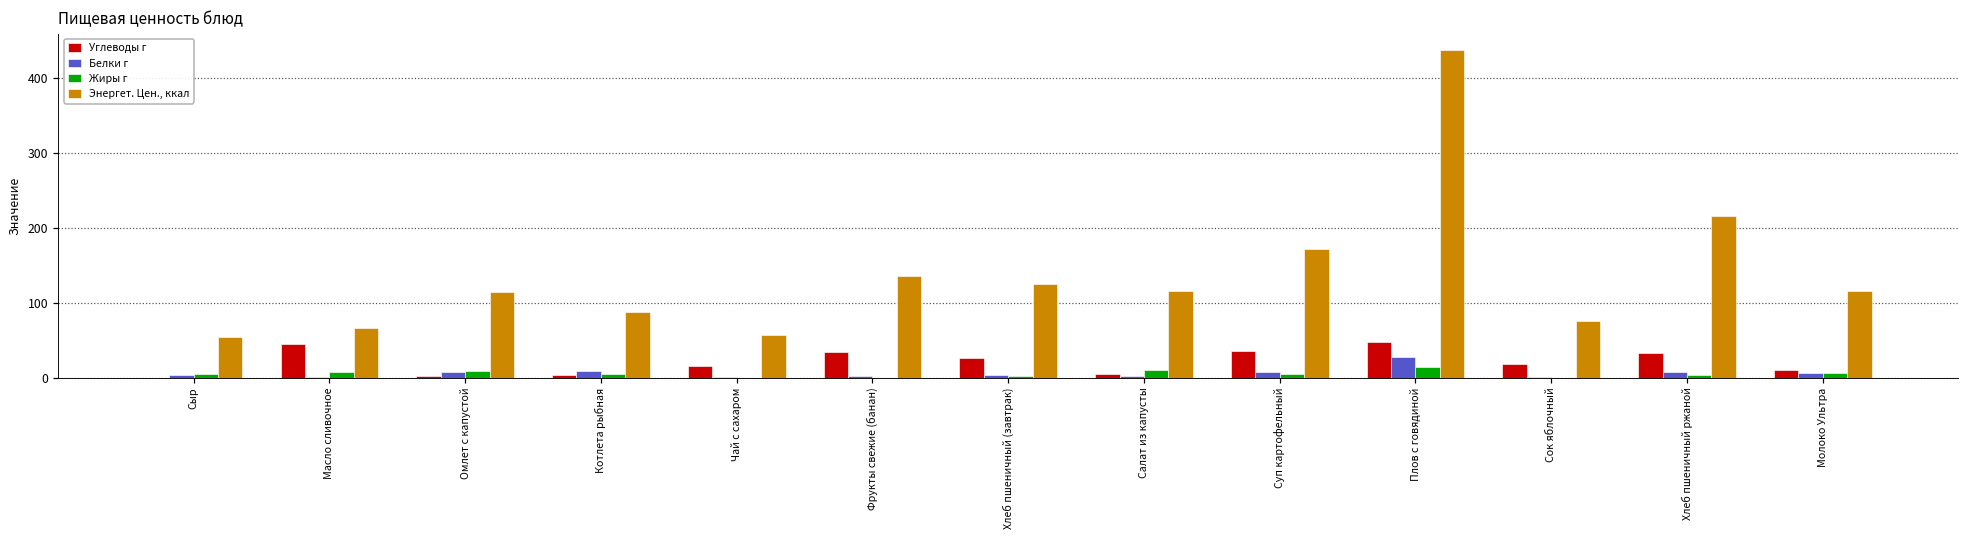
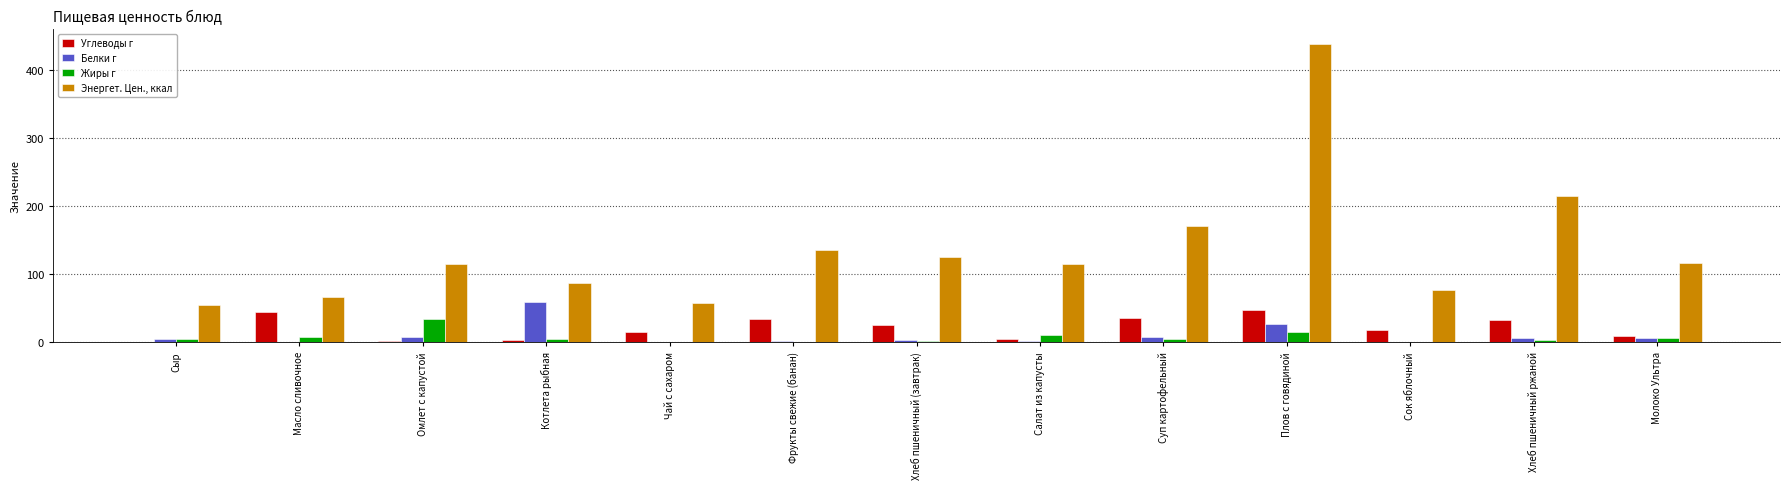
Жиры г, Омлет с капустой: 10 -> 30
Белки г, Котлета рыбная: 10 -> 60
